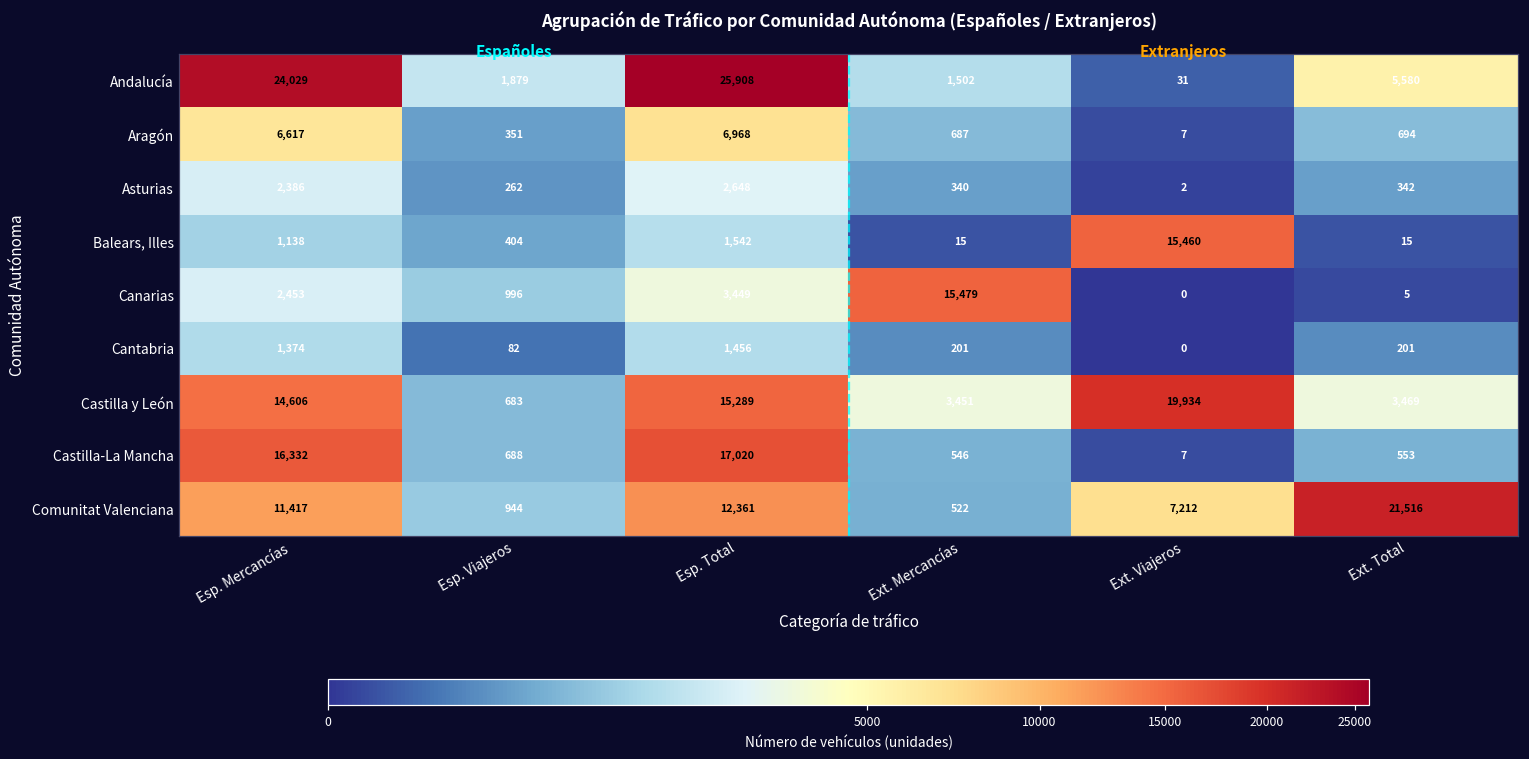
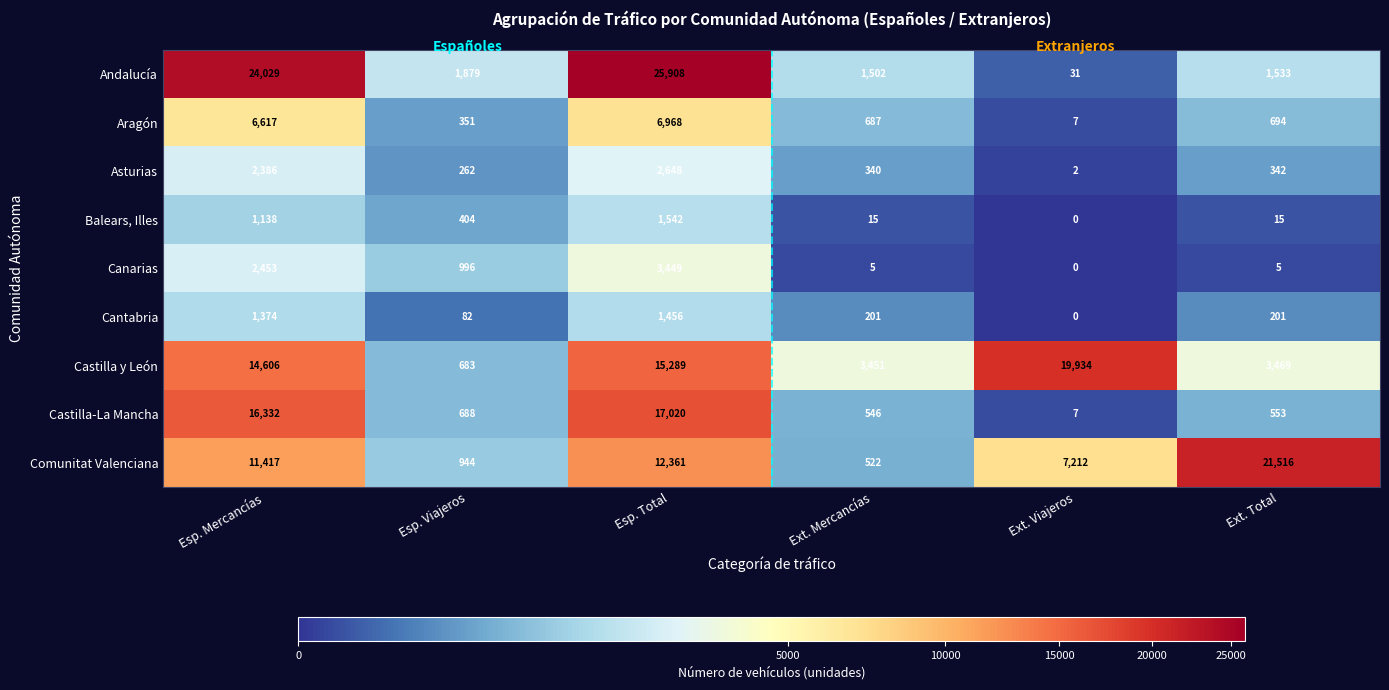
Andalucía, Ext. Total: 5,580 -> 1,533
Balears, Illes, Ext. Viajeros: 15,460 -> 0
Canarias, Ext. Mercancías: 15,479 -> 5
